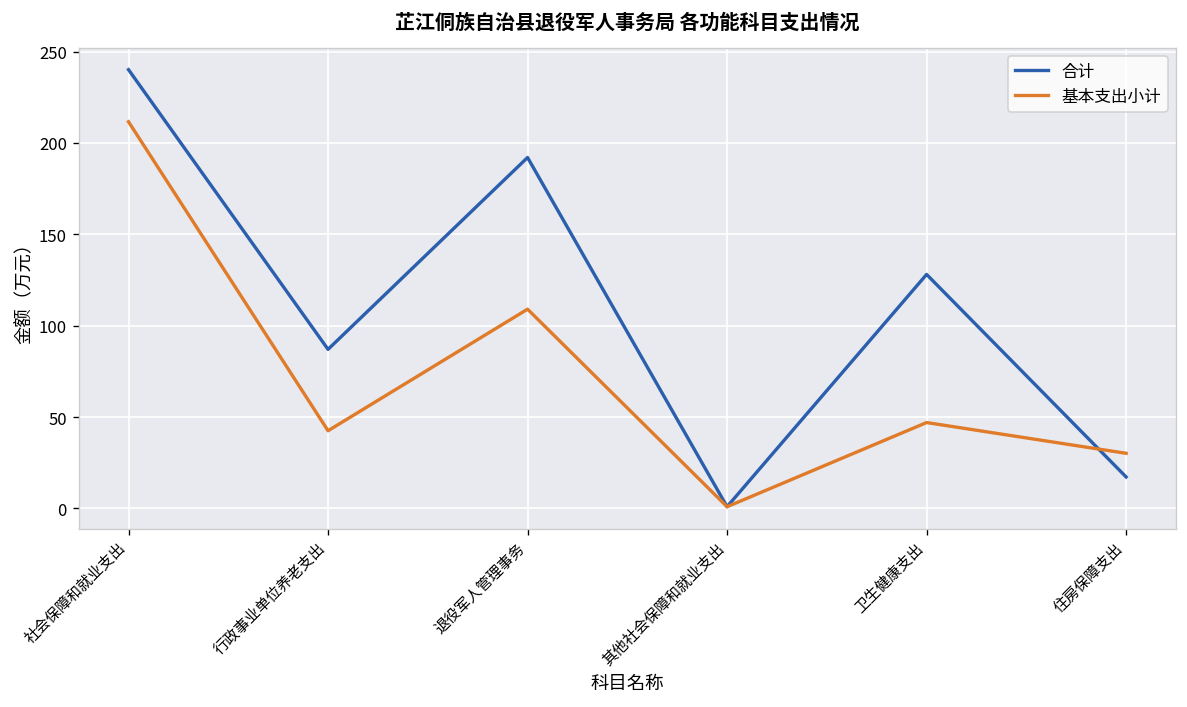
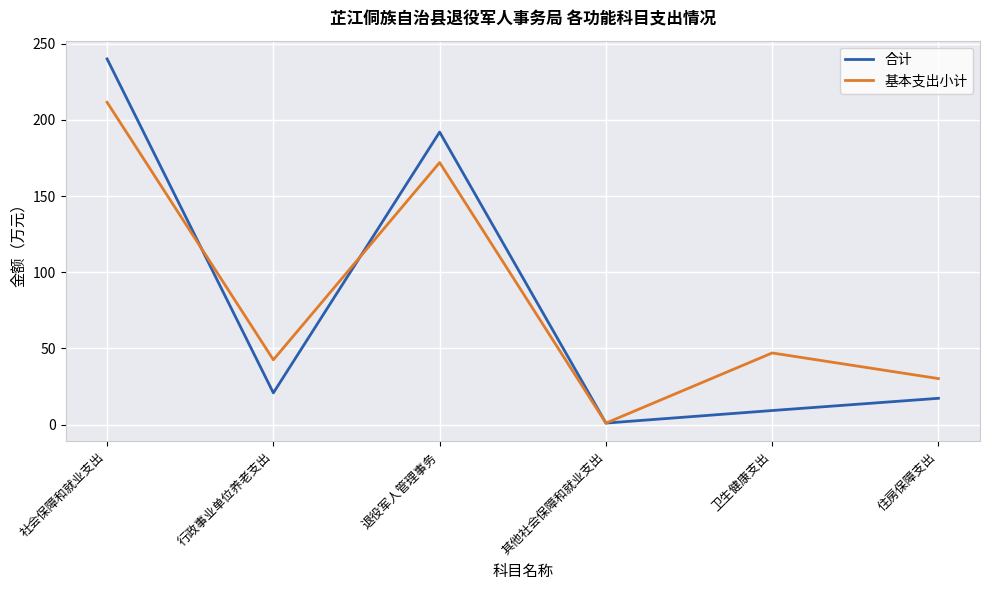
合计, 行政事业单位养老支出: 87 -> 21
基本支出小计, 退役军人管理事务: 109 -> 172
合计, 卫生健康支出: 128 -> 9
